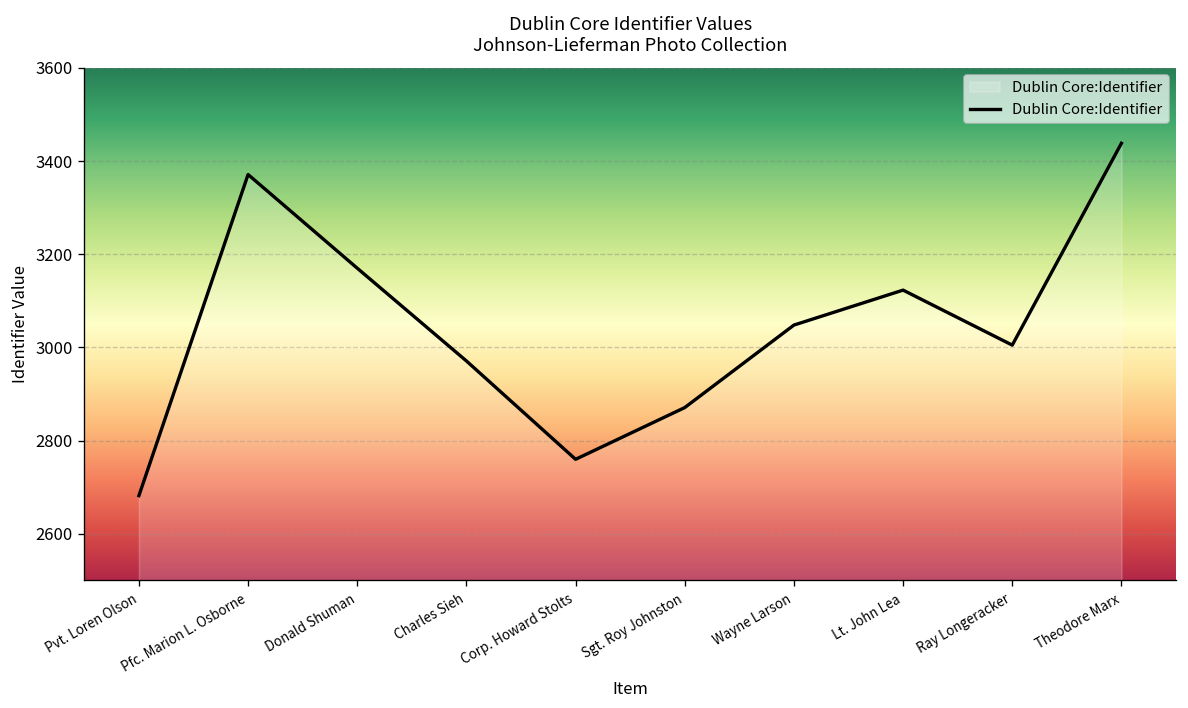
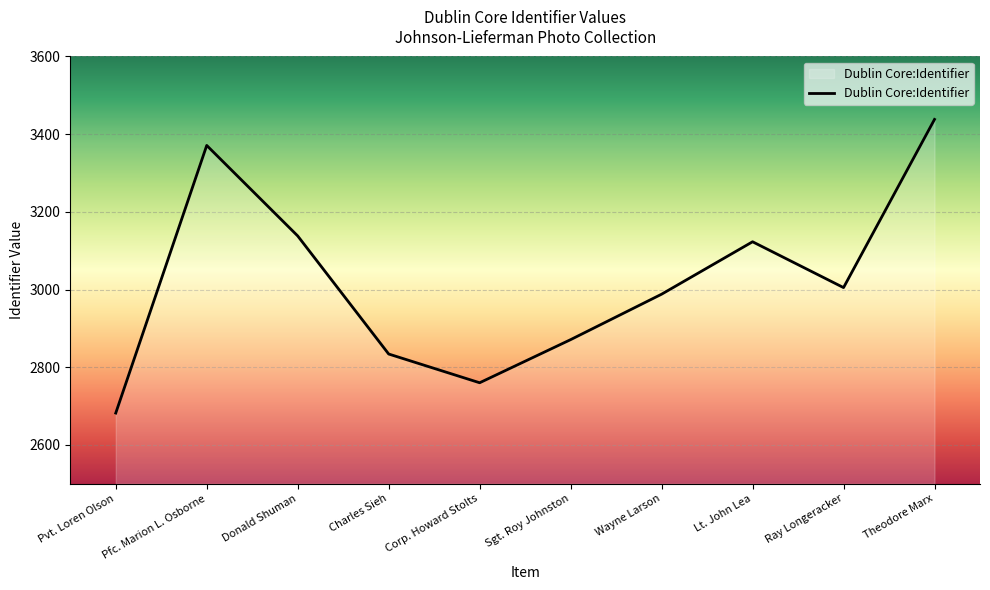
Donald Shuman: 3170 -> 3140
Charles Sieh: 2970 -> 2830
Wayne Larson: 3050 -> 2990
